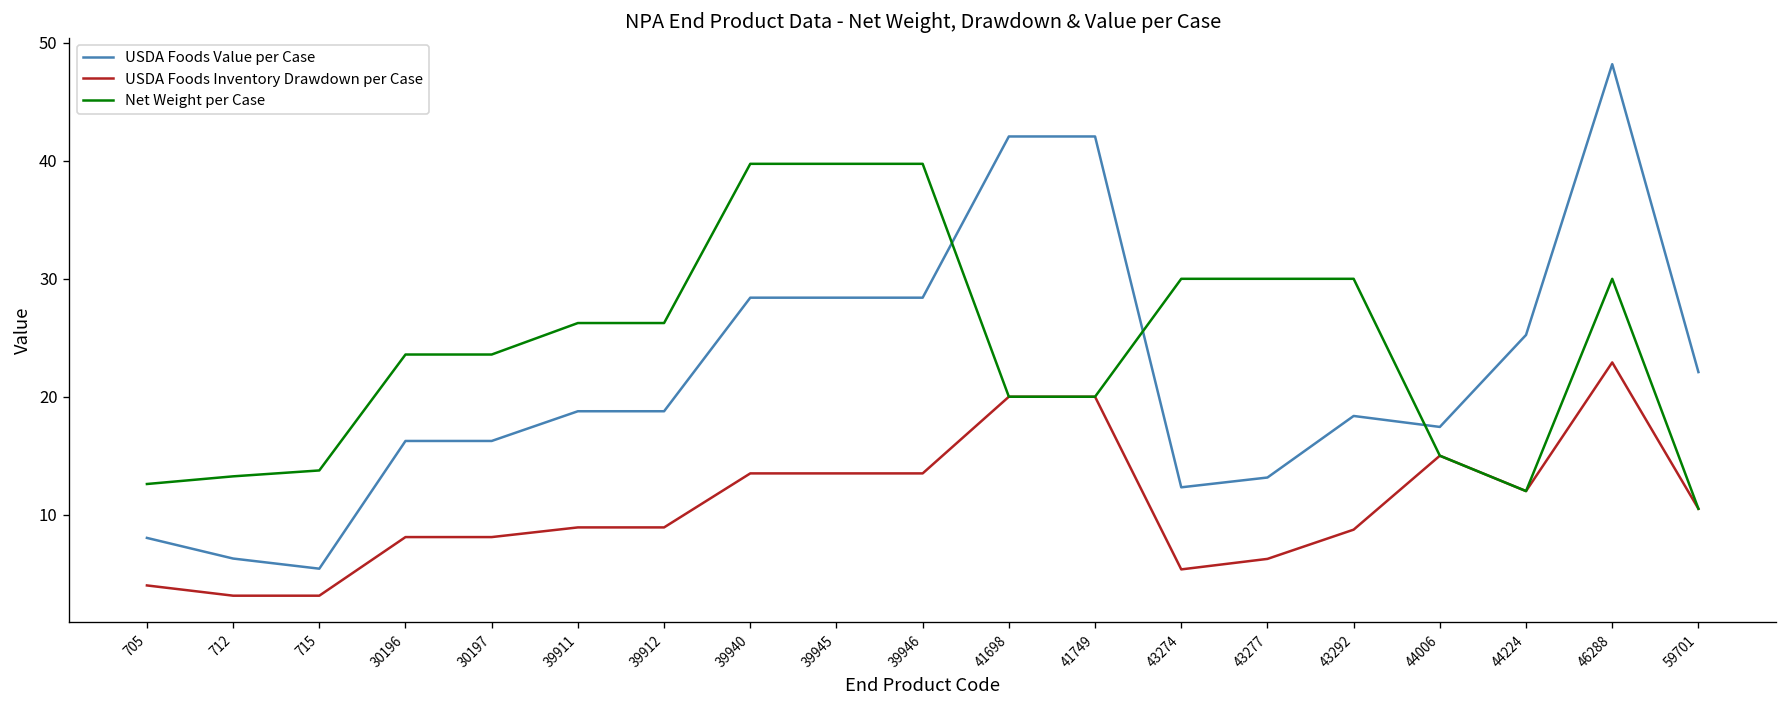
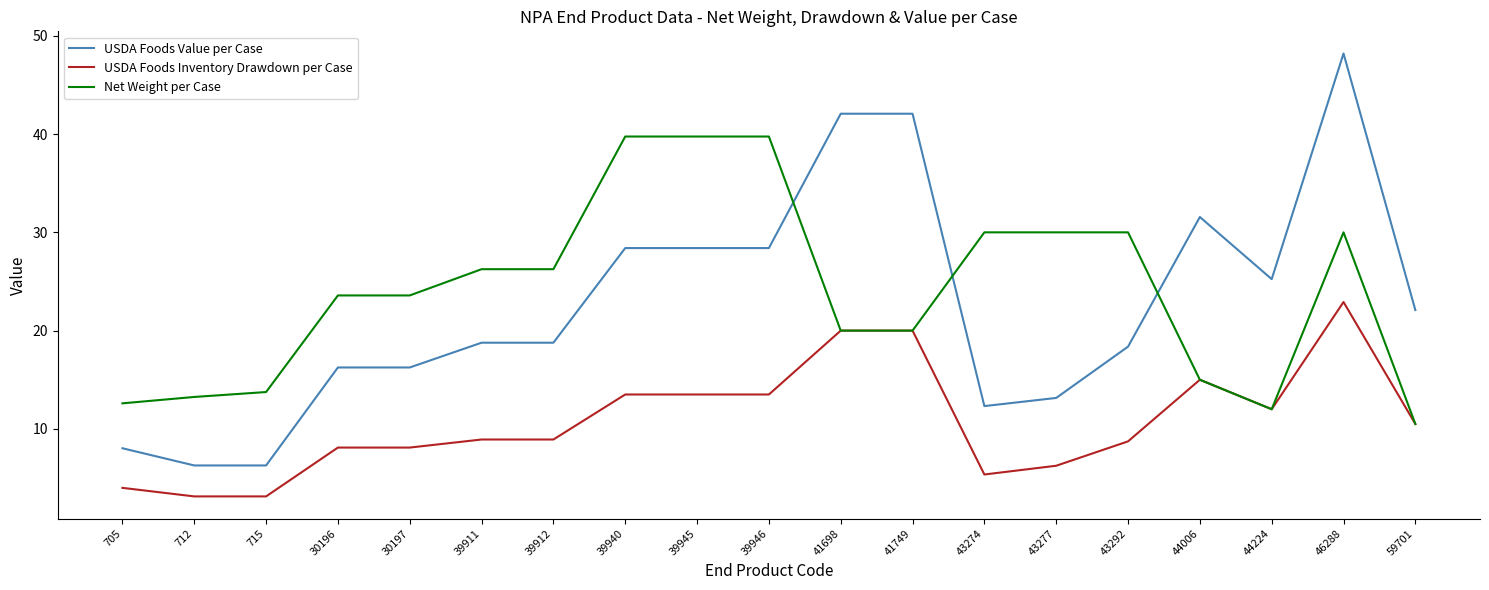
USDA Foods Value per Case, 715: 5 -> 6
USDA Foods Value per Case, 44006: 17 -> 32
